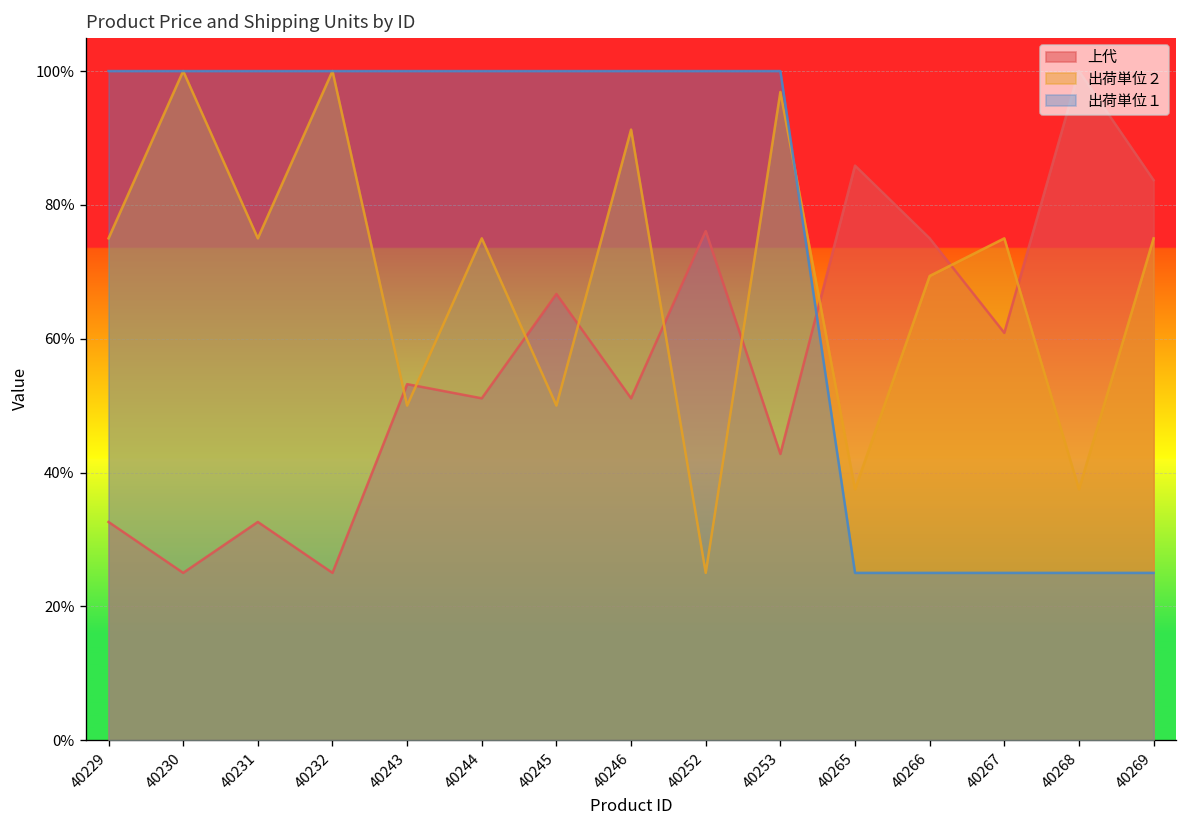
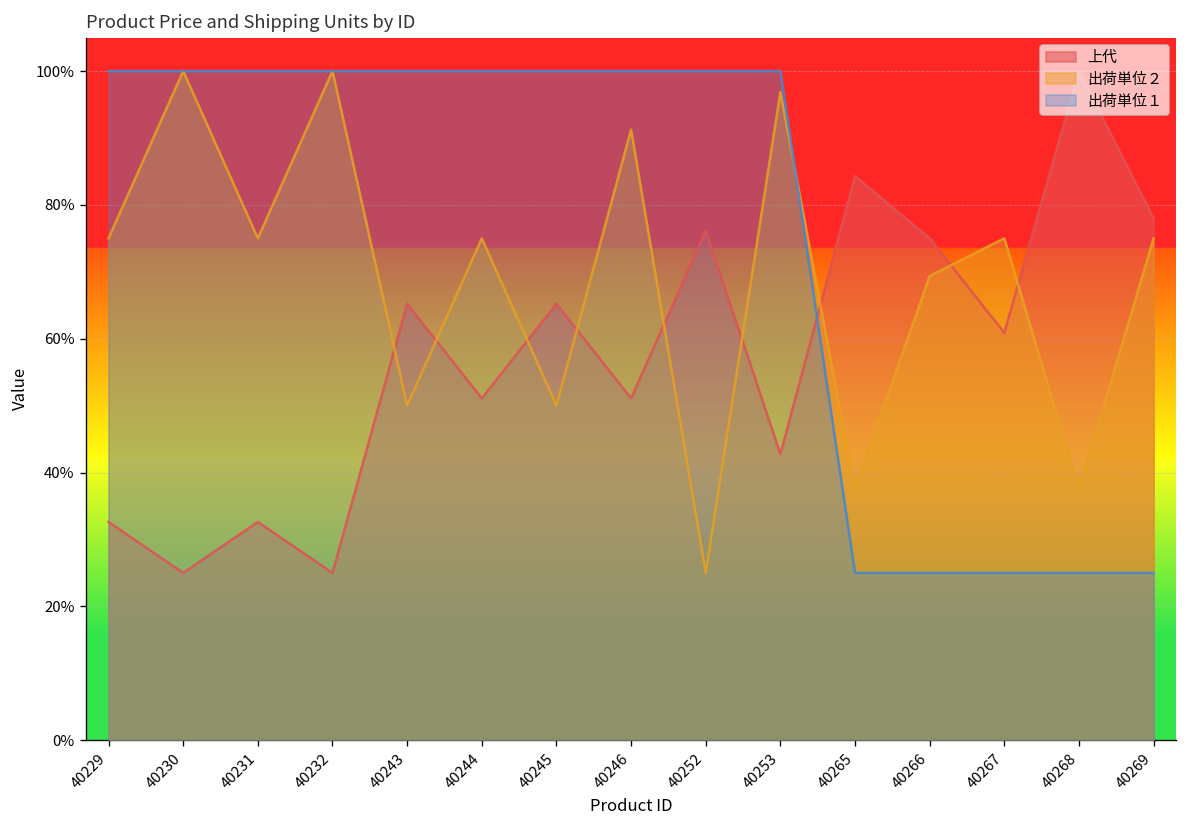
上代, 40243: 53% -> 65%
上代, 40245: 67% -> 65%
上代, 40265: 86% -> 84%
上代, 40269: 84% -> 78%
